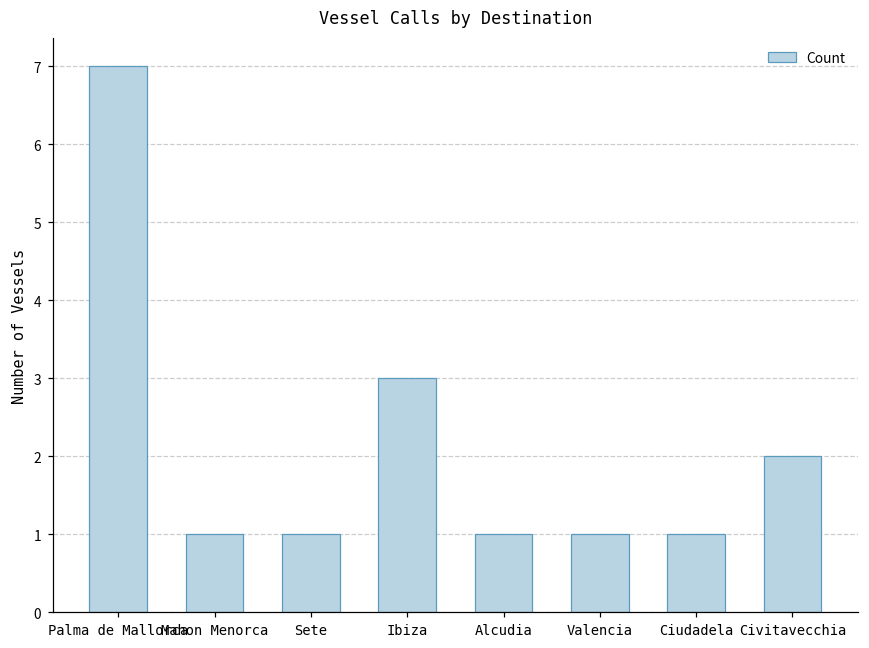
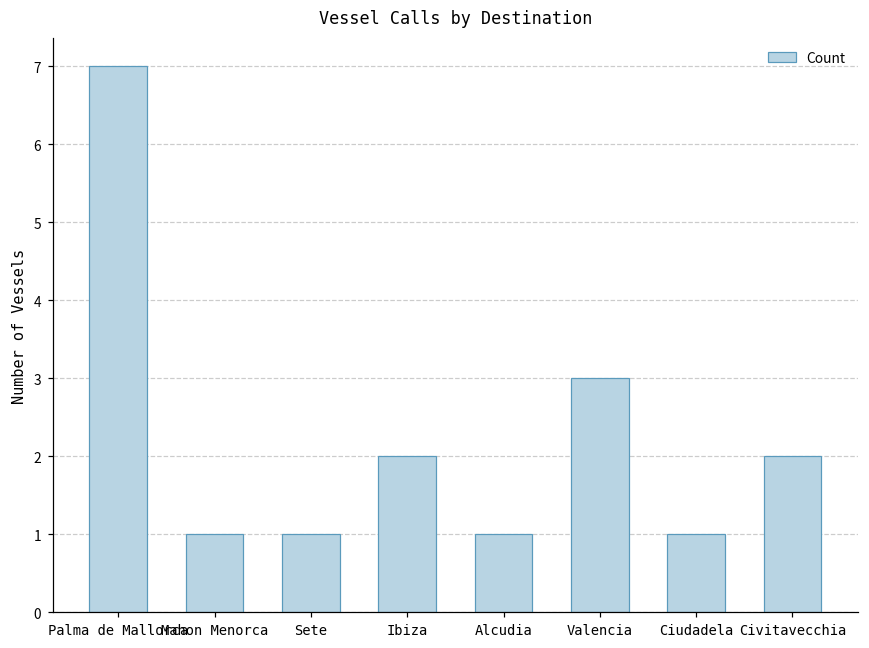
Ibiza: 3 -> 2
Valencia: 1 -> 3
